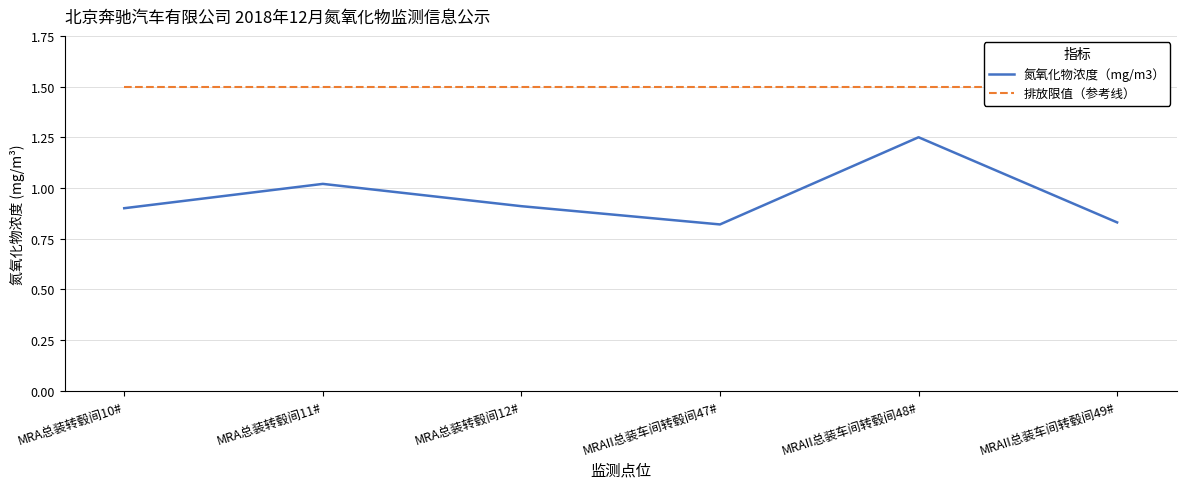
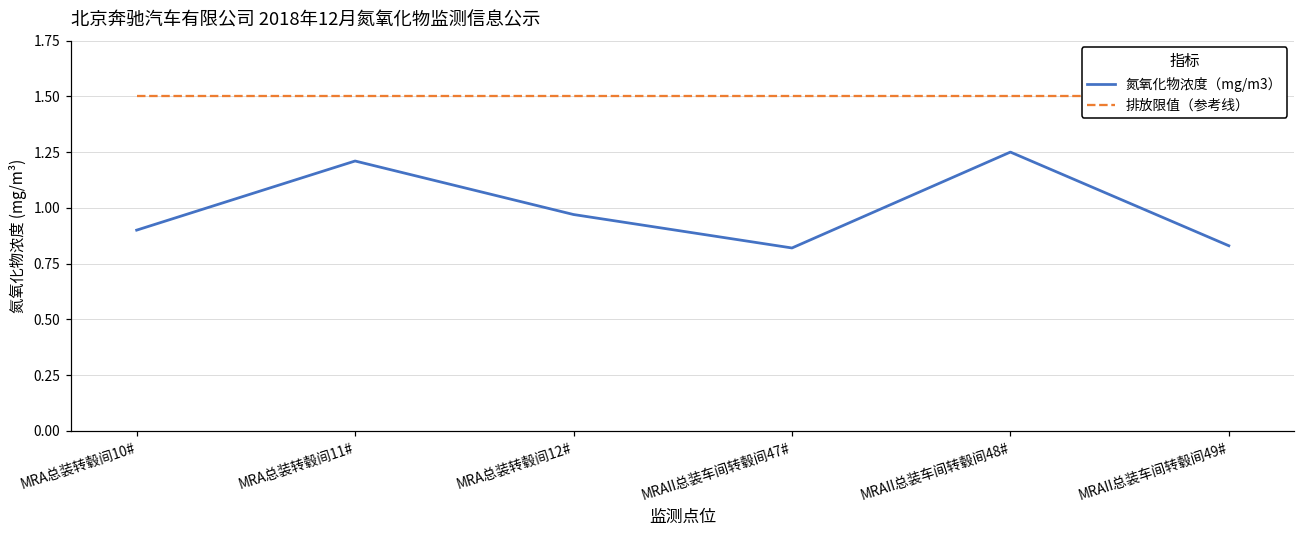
氮氧化物浓度（mg/m3）, MRA总装转毂间11#: 1.02 -> 1.21
氮氧化物浓度（mg/m3）, MRA总装转毂间12#: 0.91 -> 0.97
